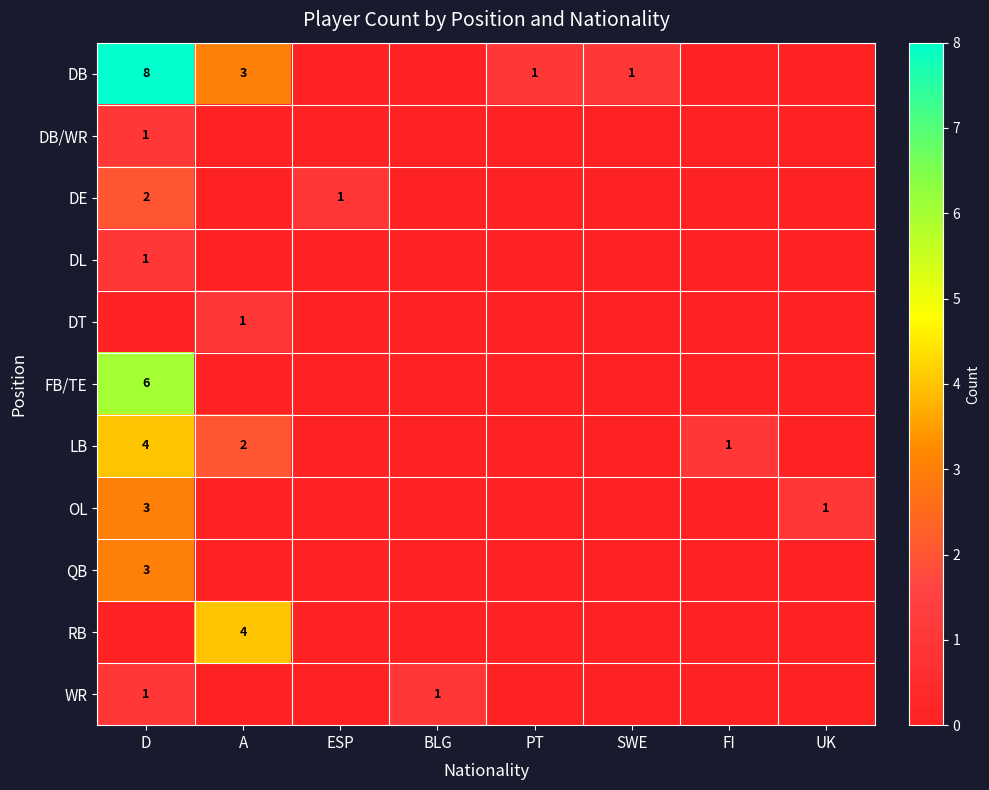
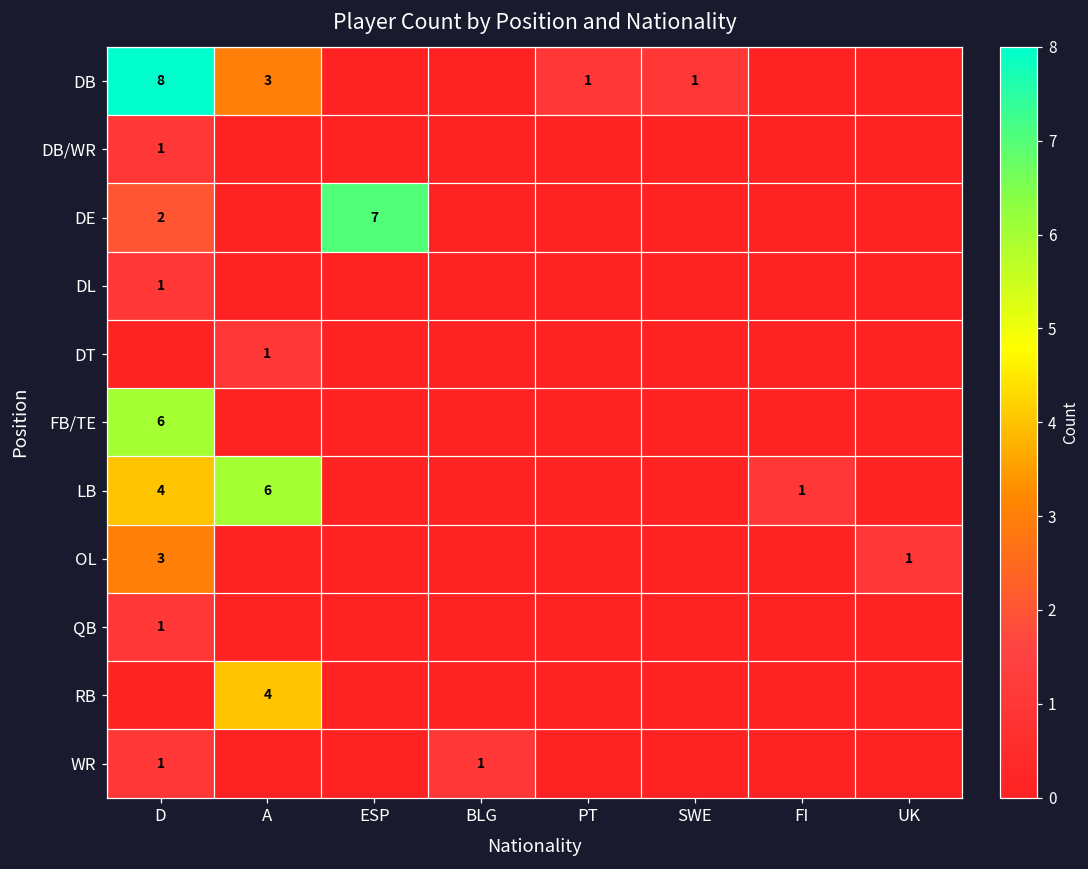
DE, ESP: 1 -> 7
LB, A: 2 -> 6
QB, D: 3 -> 1
